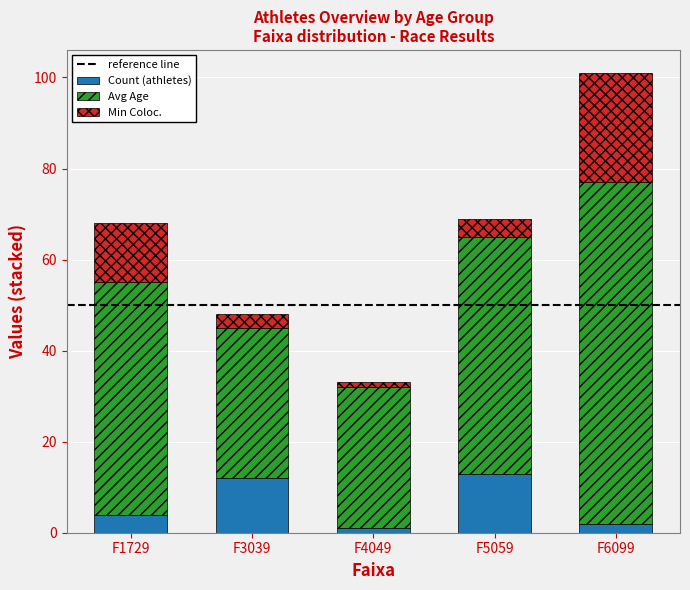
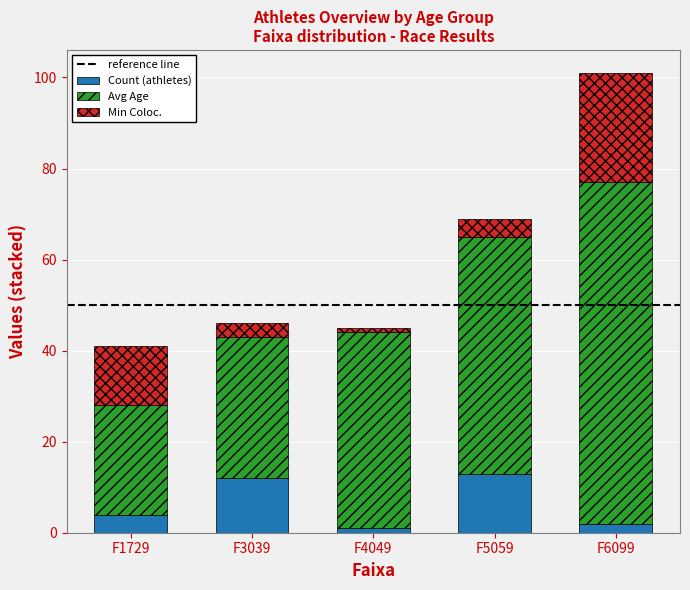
Avg Age, F1729: 51 -> 24
Avg Age, F3039: 33 -> 31
Avg Age, F4049: 31 -> 43
